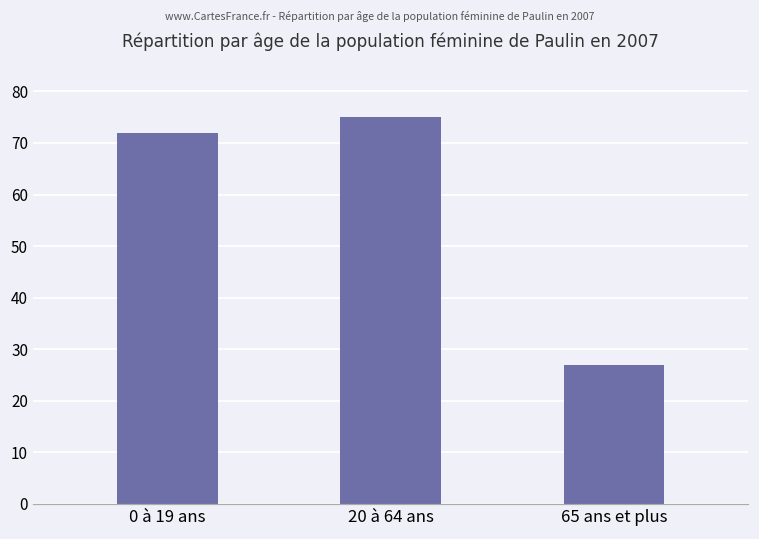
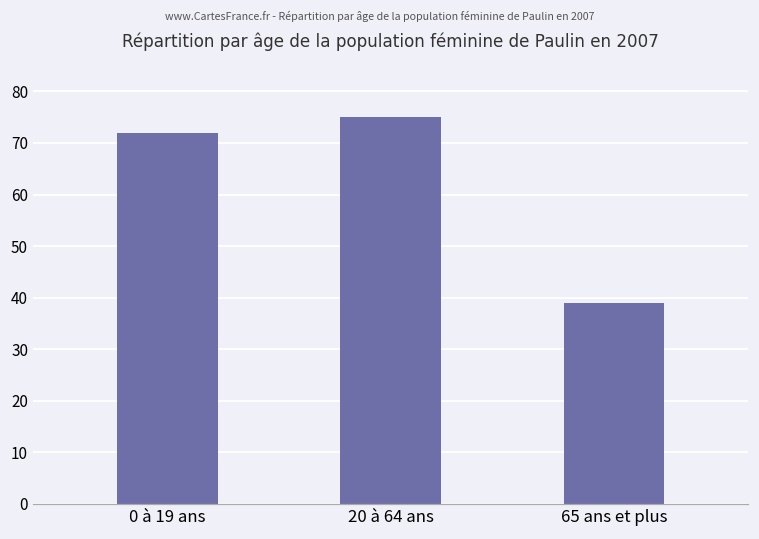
65 ans et plus: 27 -> 39
